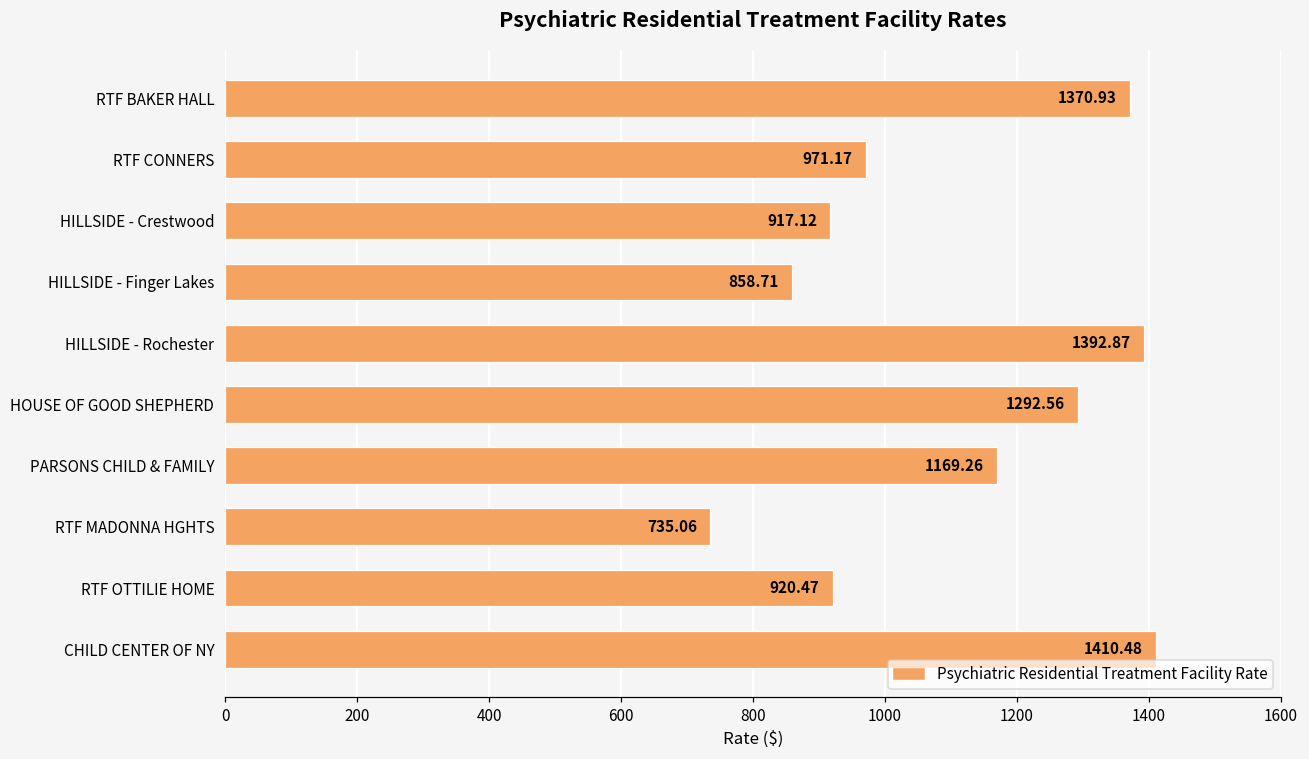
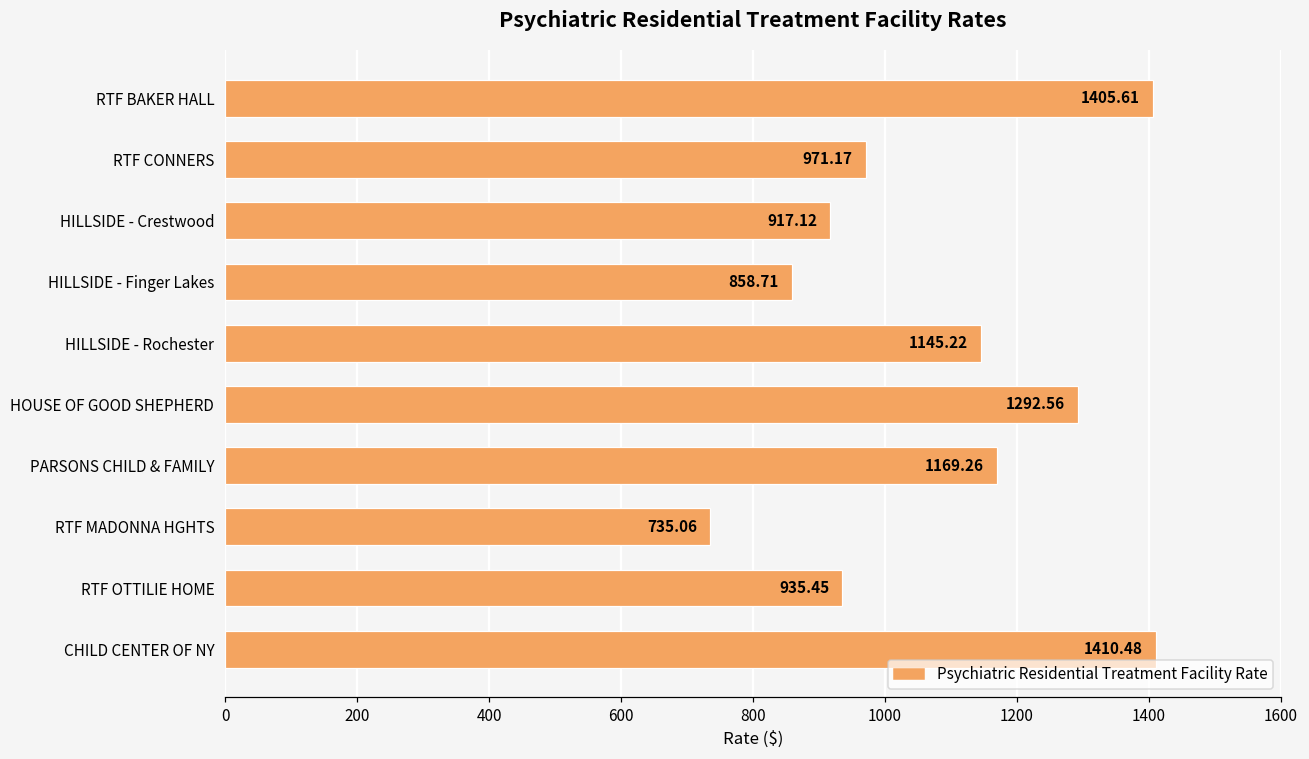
RTF BAKER HALL: 1370.93 -> 1405.61
HILLSIDE - Rochester: 1392.87 -> 1145.22
RTF OTTILIE HOME: 920.47 -> 935.45
